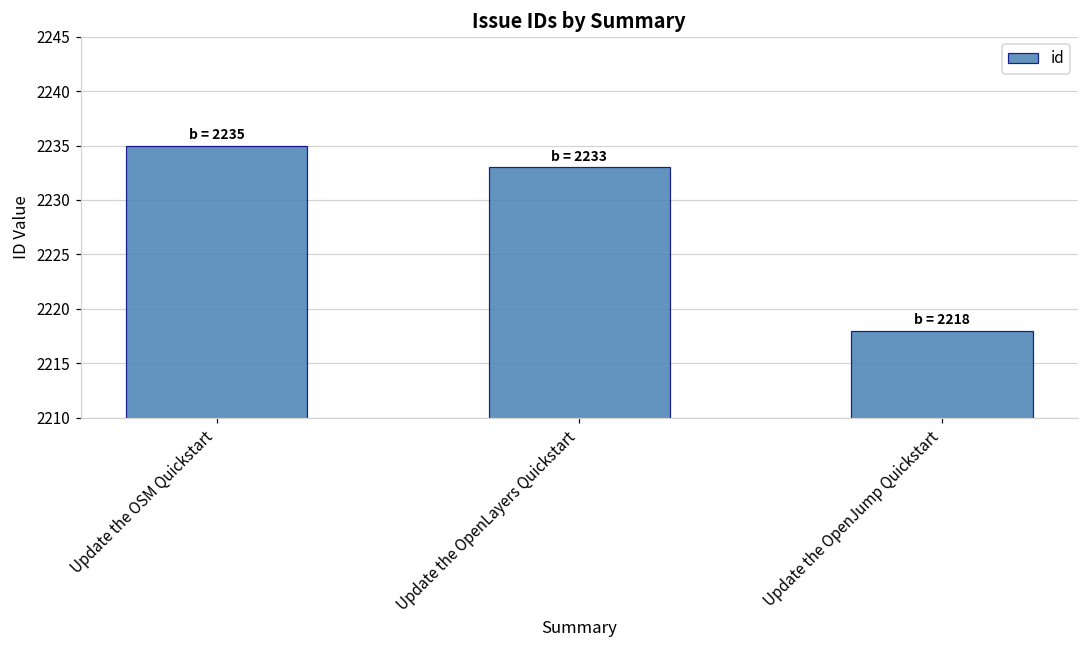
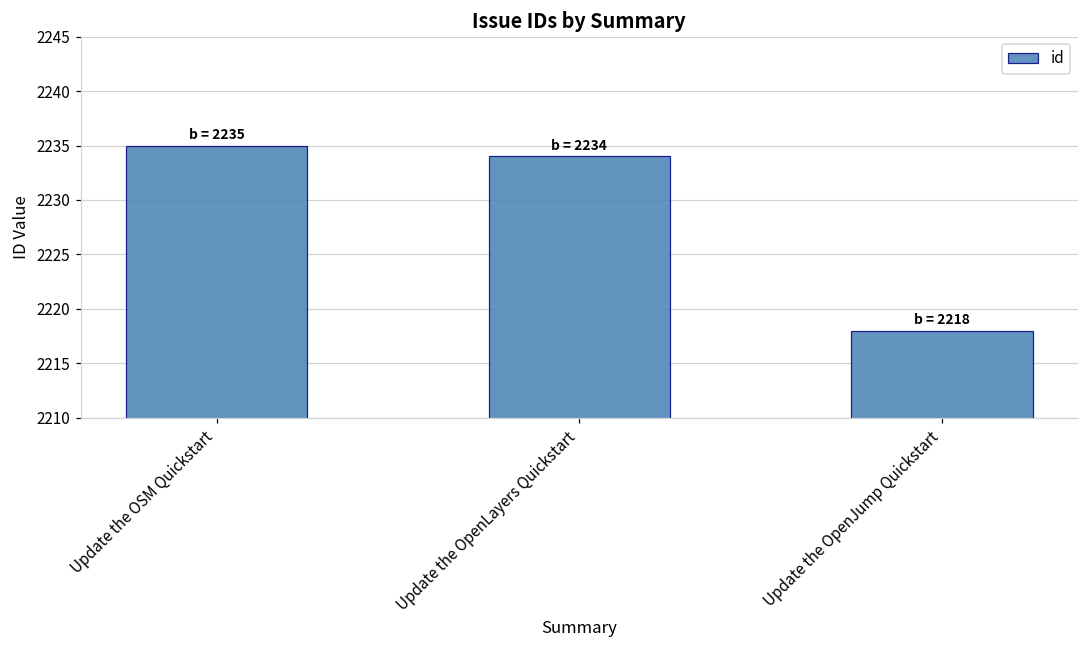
Update the OpenLayers Quickstart: 2233 -> 2234
